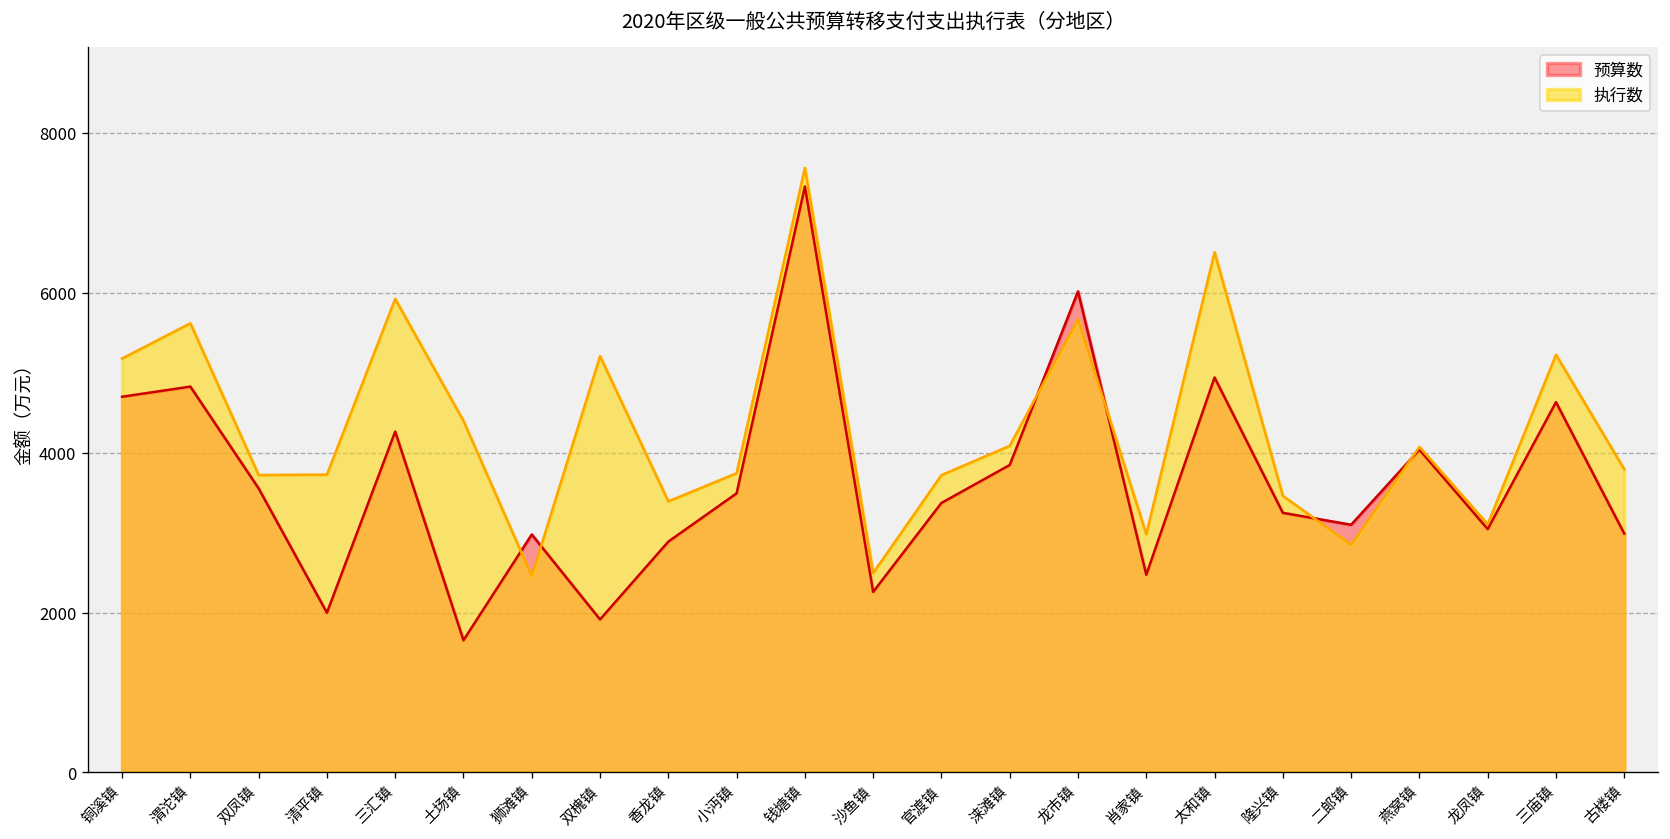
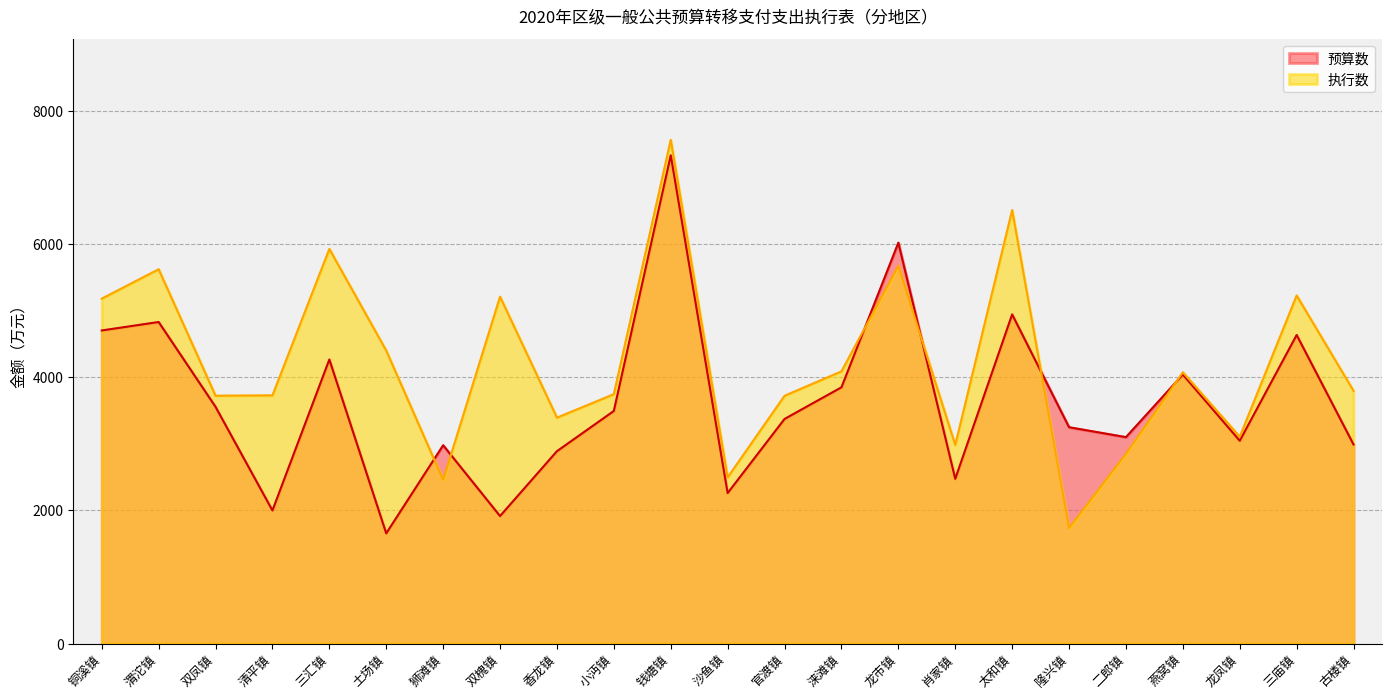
执行数, 隆兴镇: 3500 -> 1700
